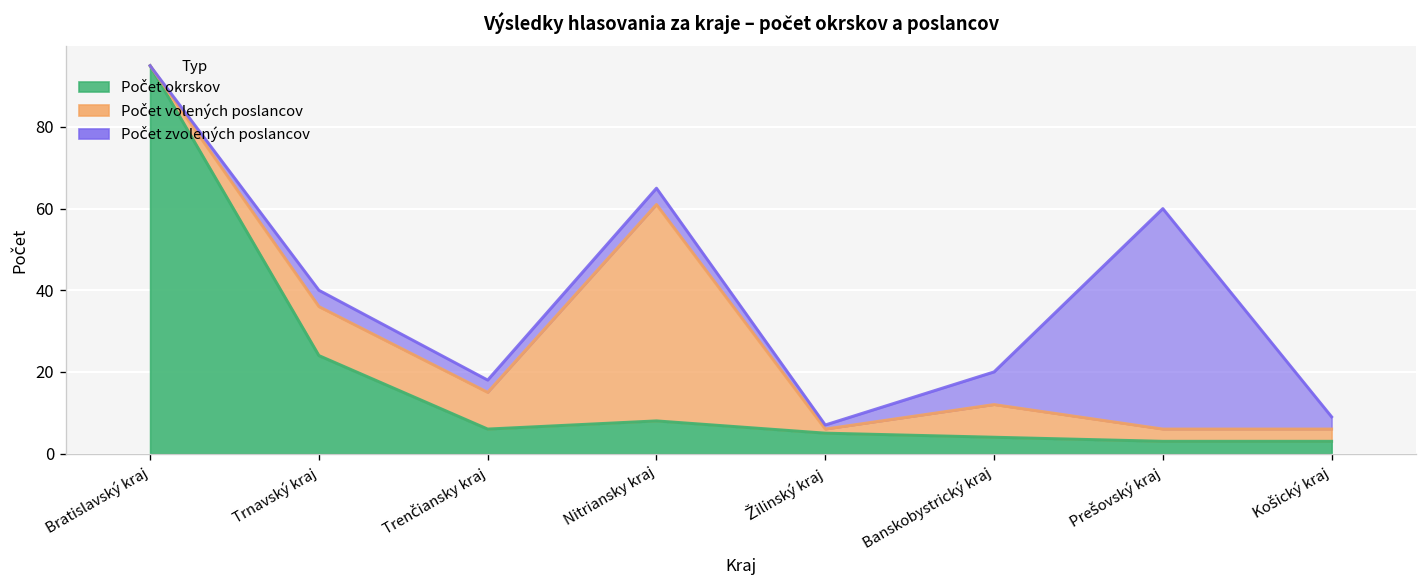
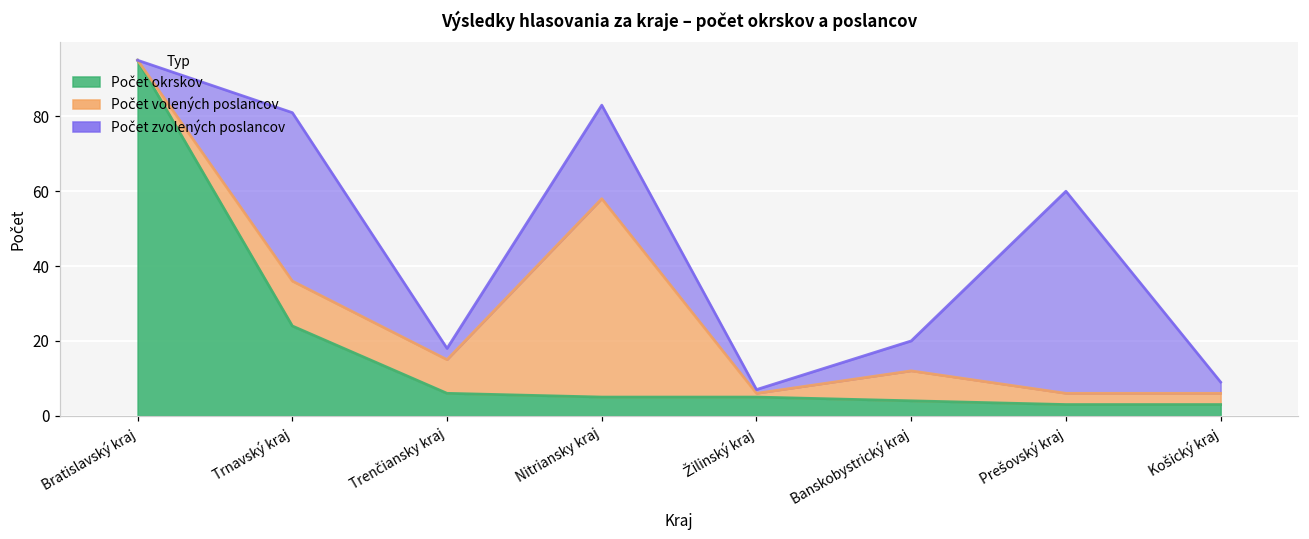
Počet zvolených poslancov, Trnavský kraj: 4 -> 45
Počet okrskov, Nitriansky kraj: 8 -> 5
Počet zvolených poslancov, Nitriansky kraj: 4 -> 25
